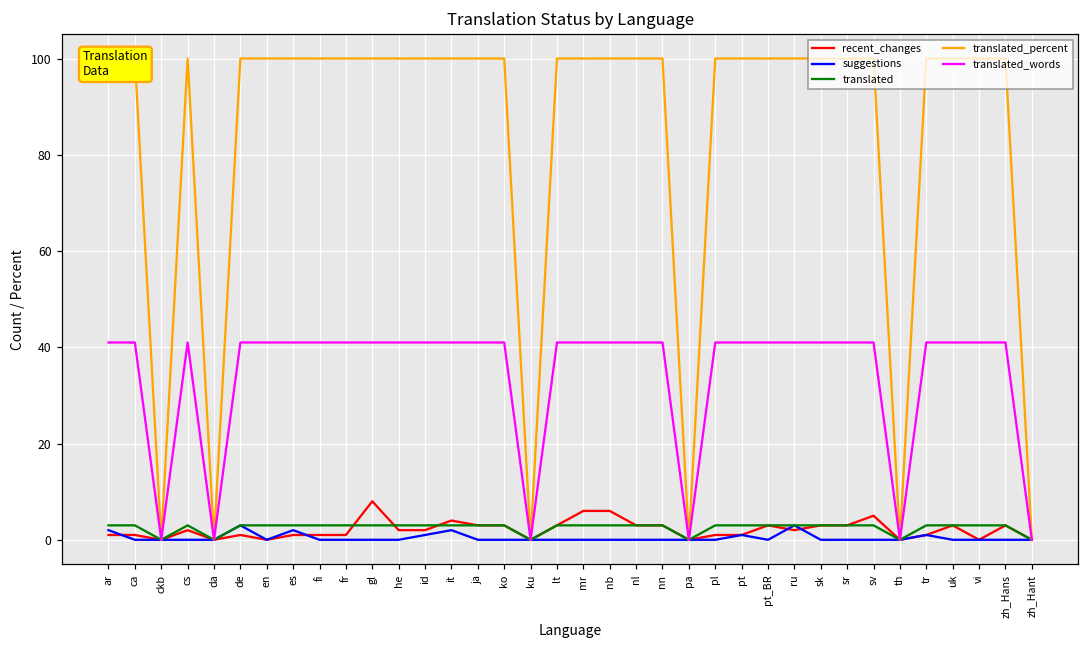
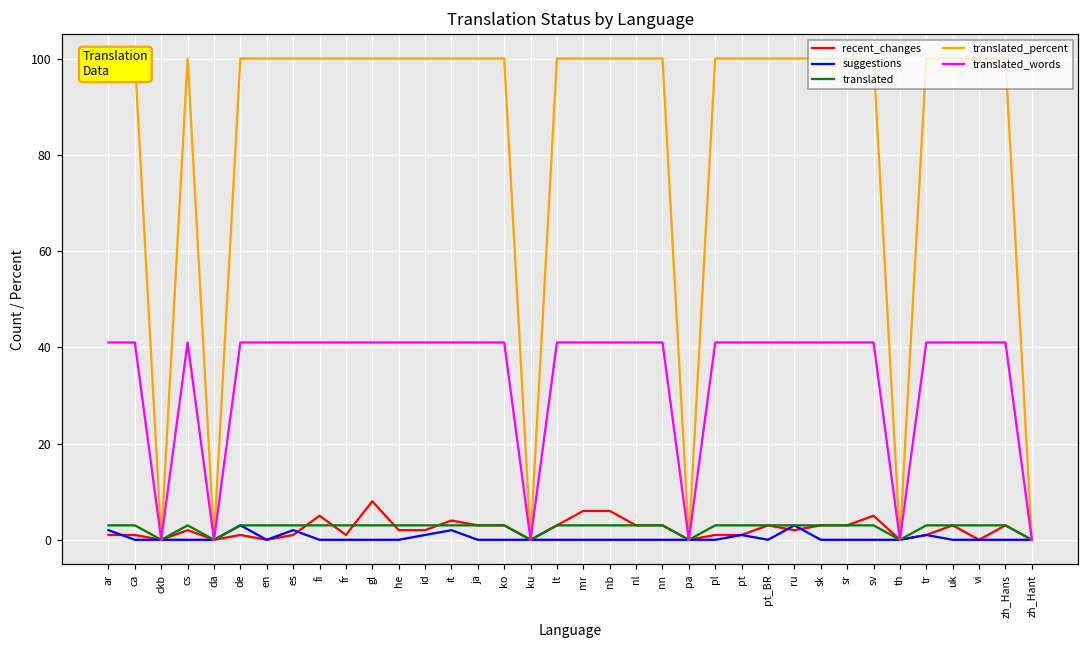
recent_changes, fi: 1 -> 5
